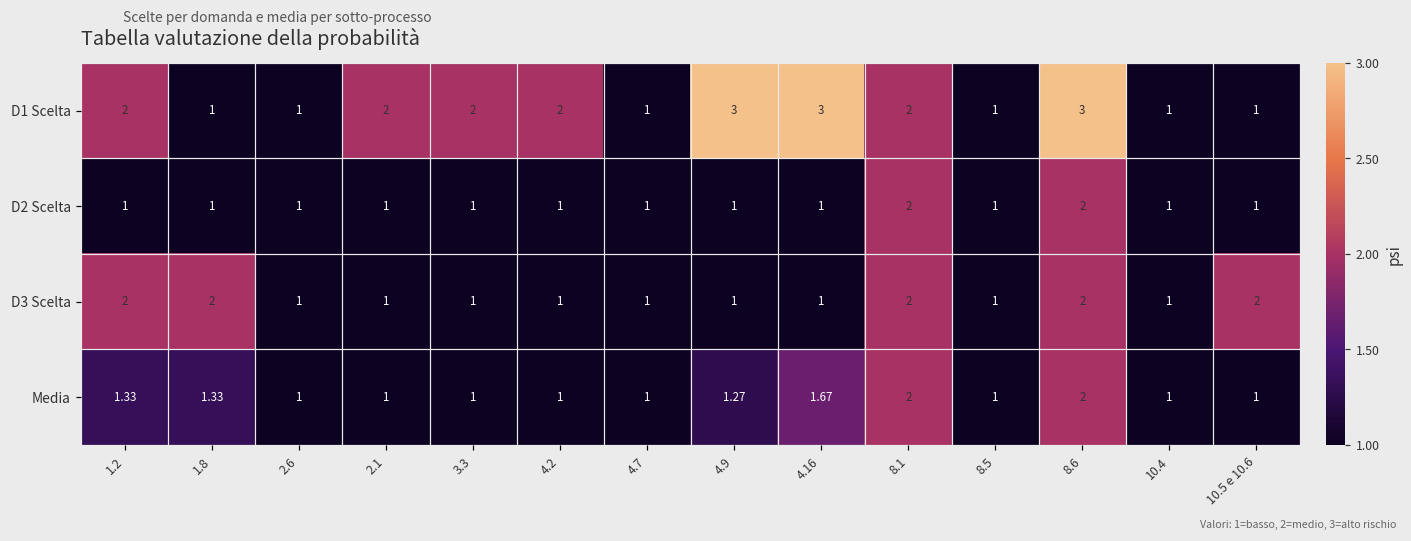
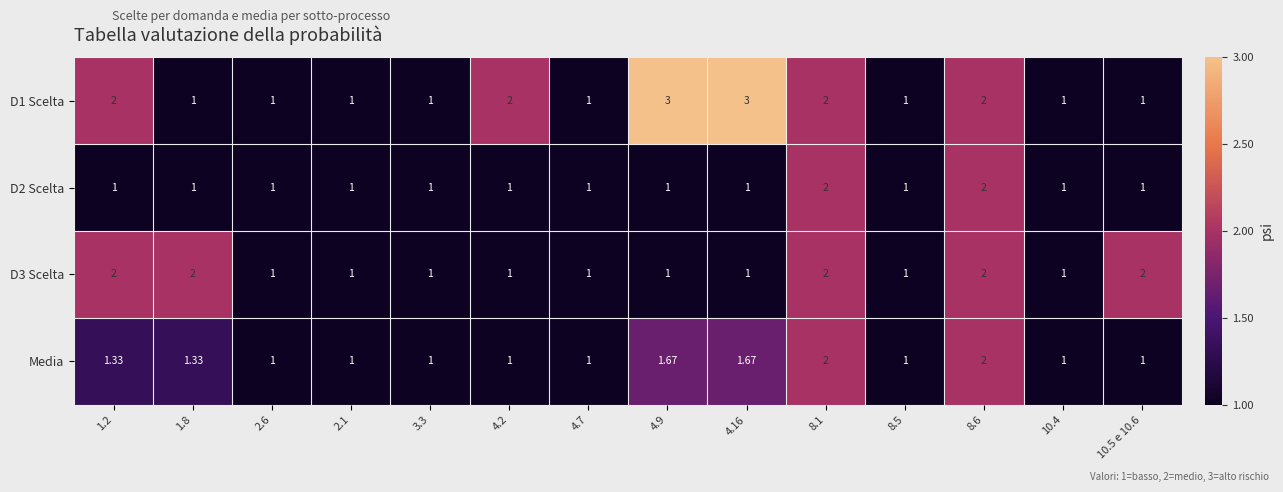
D1 Scelta, 2.1: 2 -> 1
D1 Scelta, 3.3: 2 -> 1
D1 Scelta, 8.6: 3 -> 2
Media, 4.9: 1.27 -> 1.67
